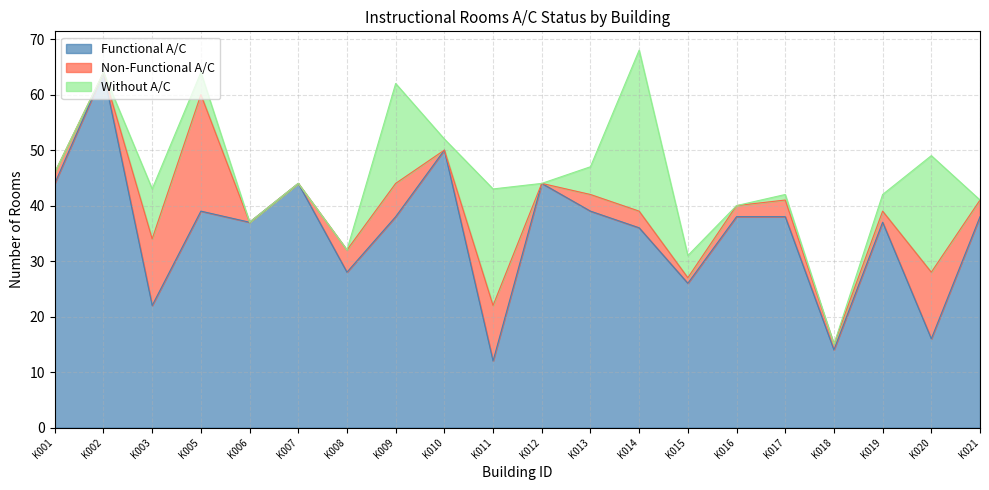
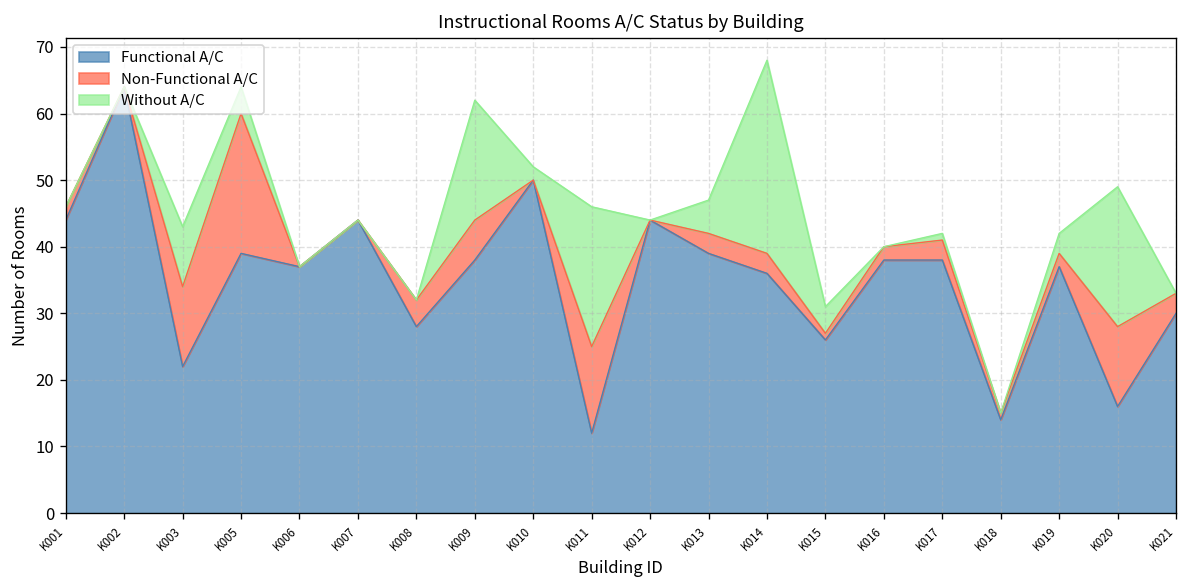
Non-Functional A/C, K011: 10 -> 13
Functional A/C, K021: 38 -> 30
